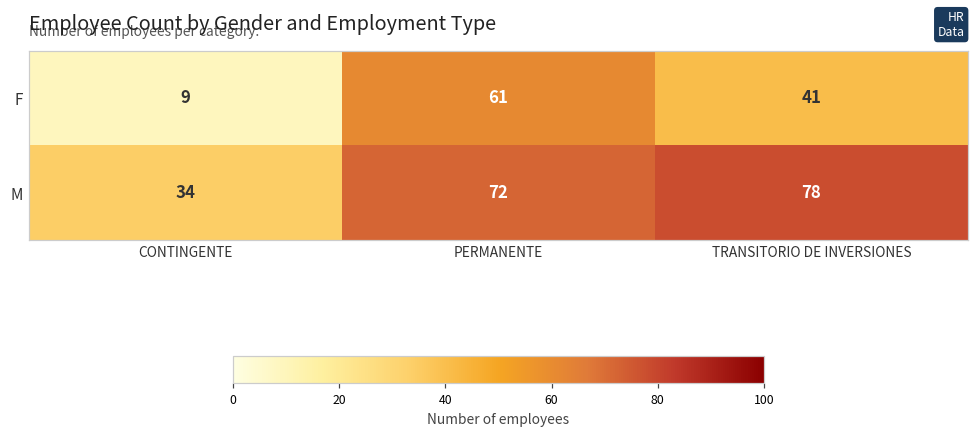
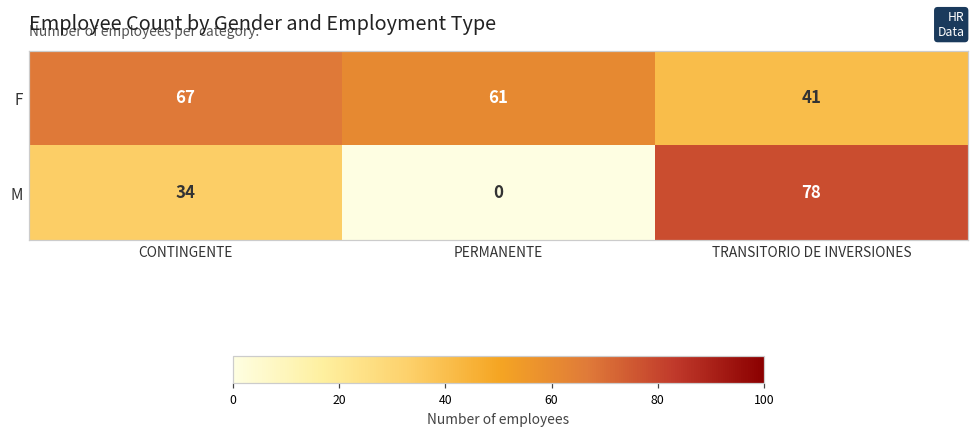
F, CONTINGENTE: 9 -> 67
M, PERMANENTE: 72 -> 0
